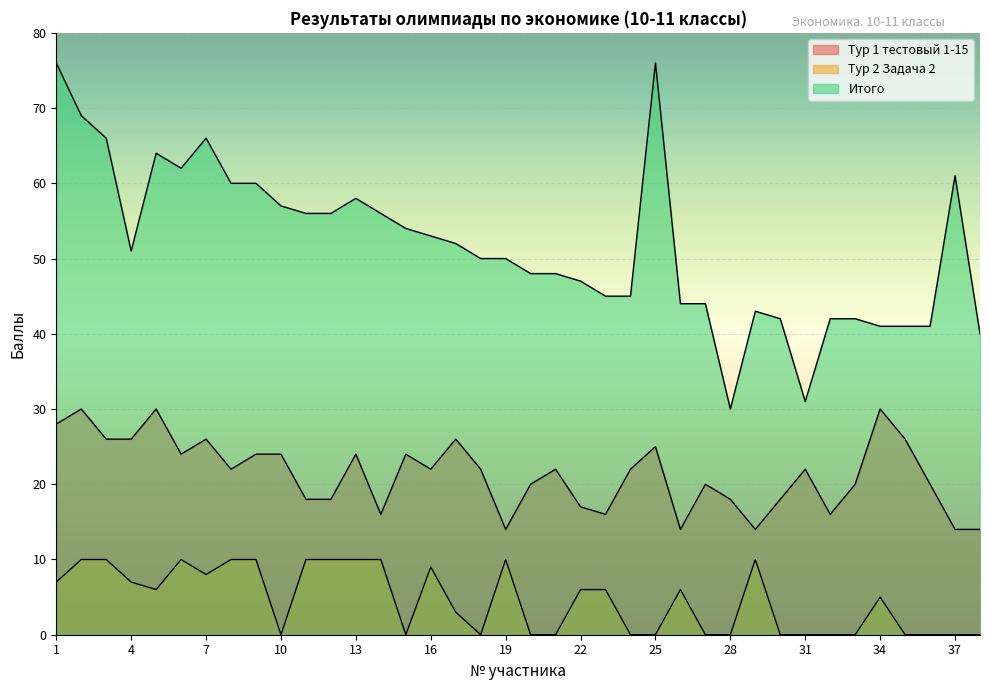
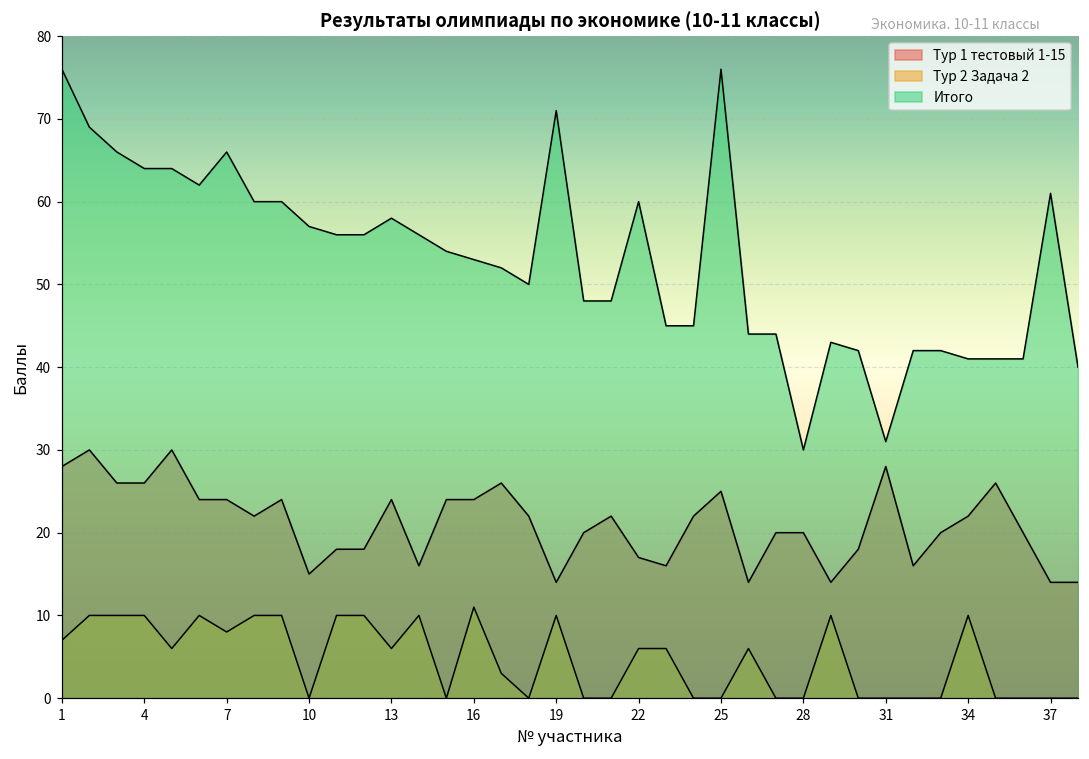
Тур 2 Задача 2, 4: 7 -> 10
Итого, 4: 51 -> 64
Тур 1 тестовый 1-15, 7: 26 -> 24
Тур 1 тестовый 1-15, 10: 24 -> 15
Тур 2 Задача 2, 13: 10 -> 6
Тур 1 тестовый 1-15, 16: 22 -> 24
Тур 2 Задача 2, 16: 9 -> 11
Итого, 19: 50 -> 71
Итого, 22: 47 -> 60
Тур 1 тестовый 1-15, 28: 18 -> 20
Тур 1 тестовый 1-15, 31: 22 -> 28
Тур 1 тестовый 1-15, 34: 30 -> 22
Тур 2 Задача 2, 34: 5 -> 10
